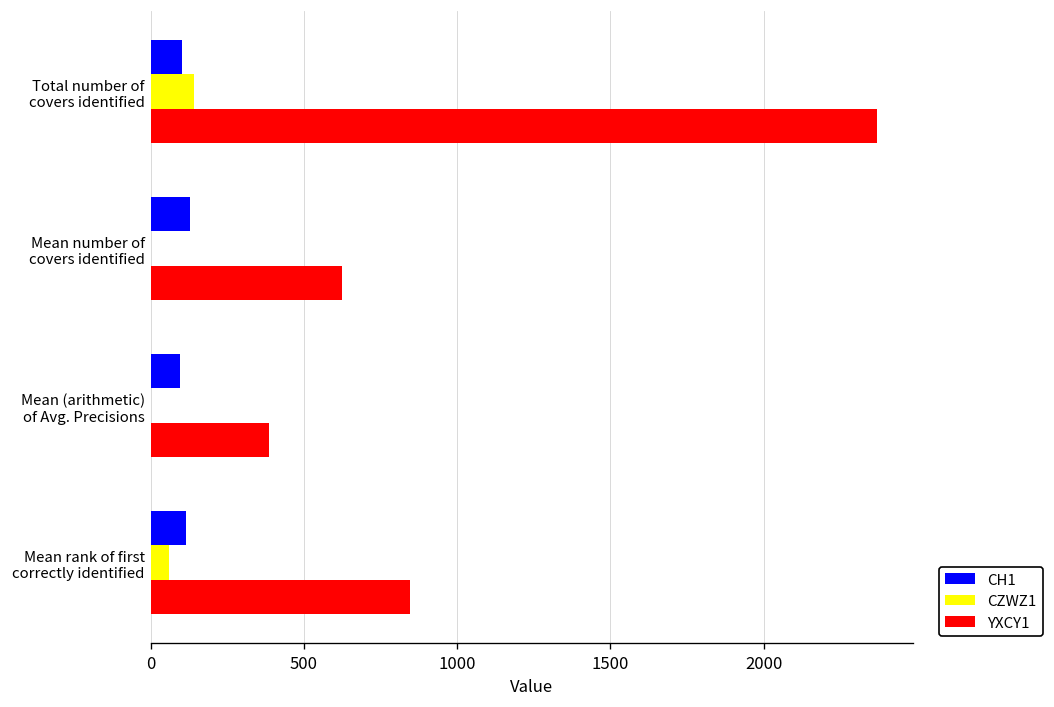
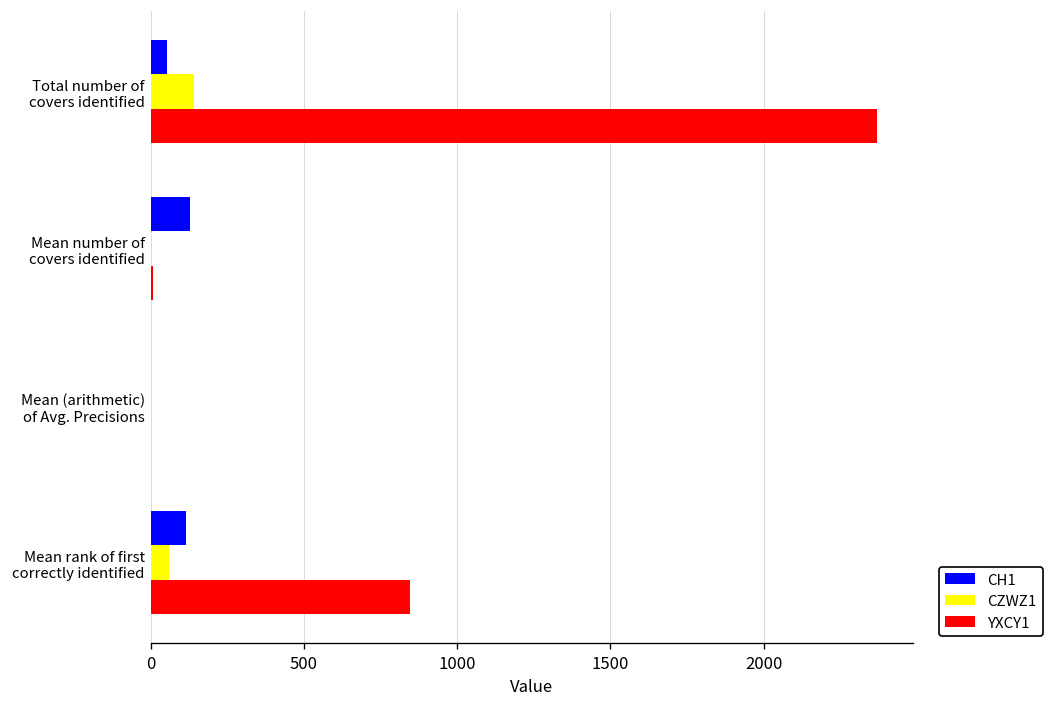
CH1, Total number of covers identified: 100 -> 50
YXCY1, Mean number of covers identified: 620 -> 10
CH1, Mean (arithmetic) of Avg. Precisions: 90 -> 0
YXCY1, Mean (arithmetic) of Avg. Precisions: 390 -> 0
